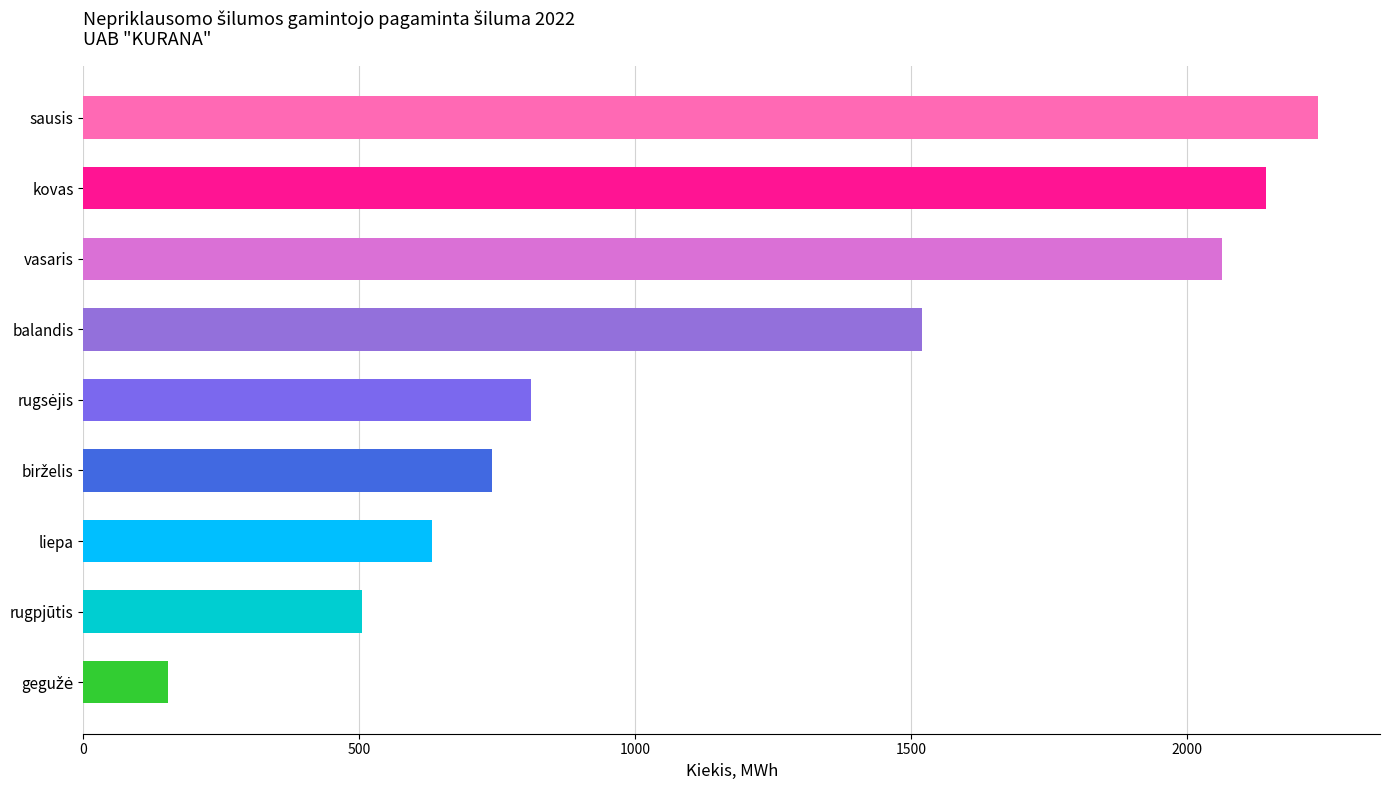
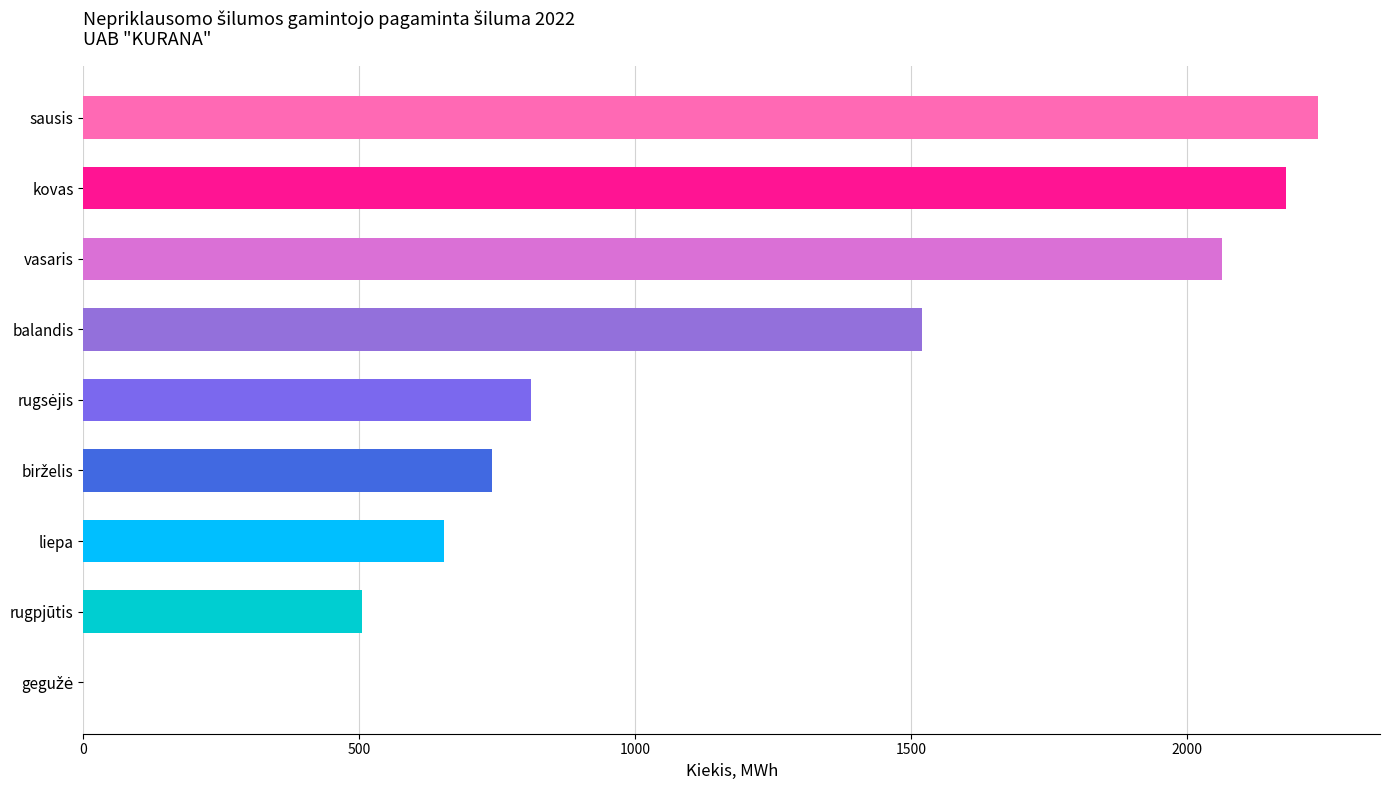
kovas: 2140 -> 2180
liepa: 630 -> 650
gegužė: 150 -> 0
